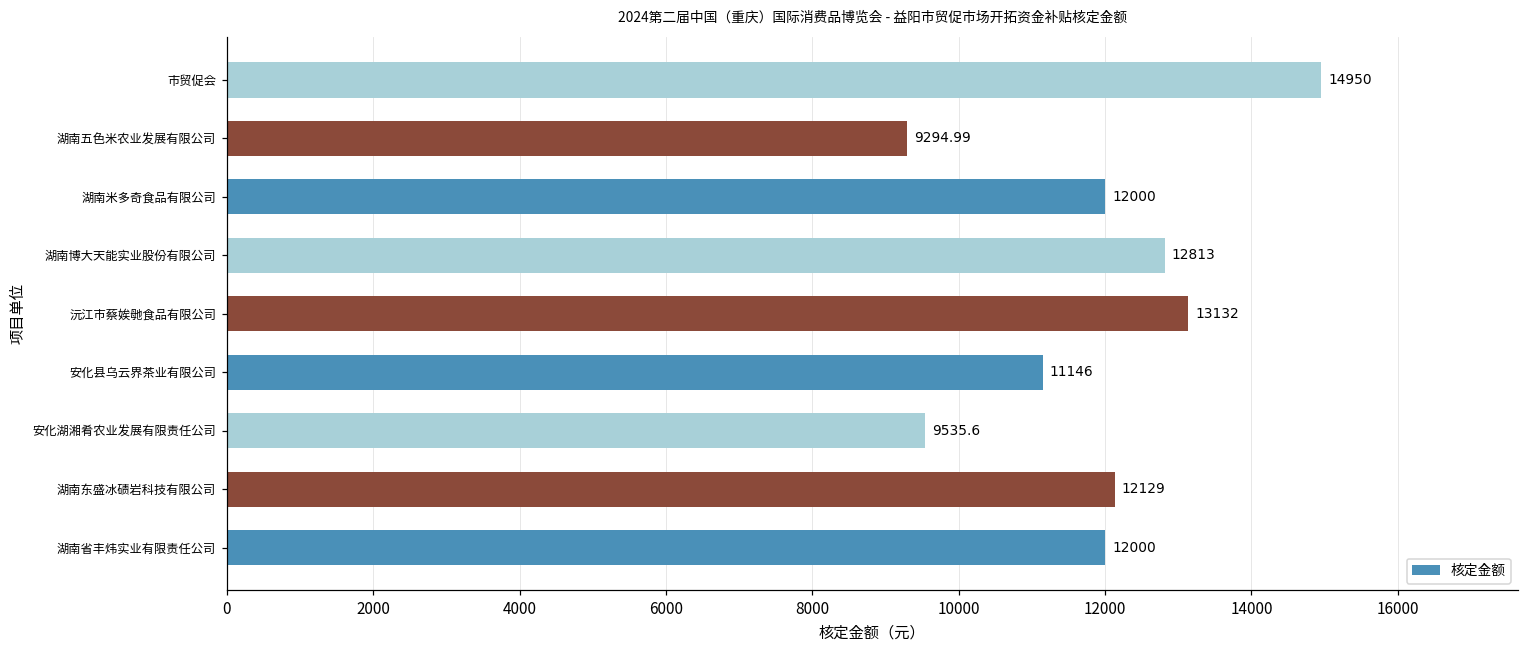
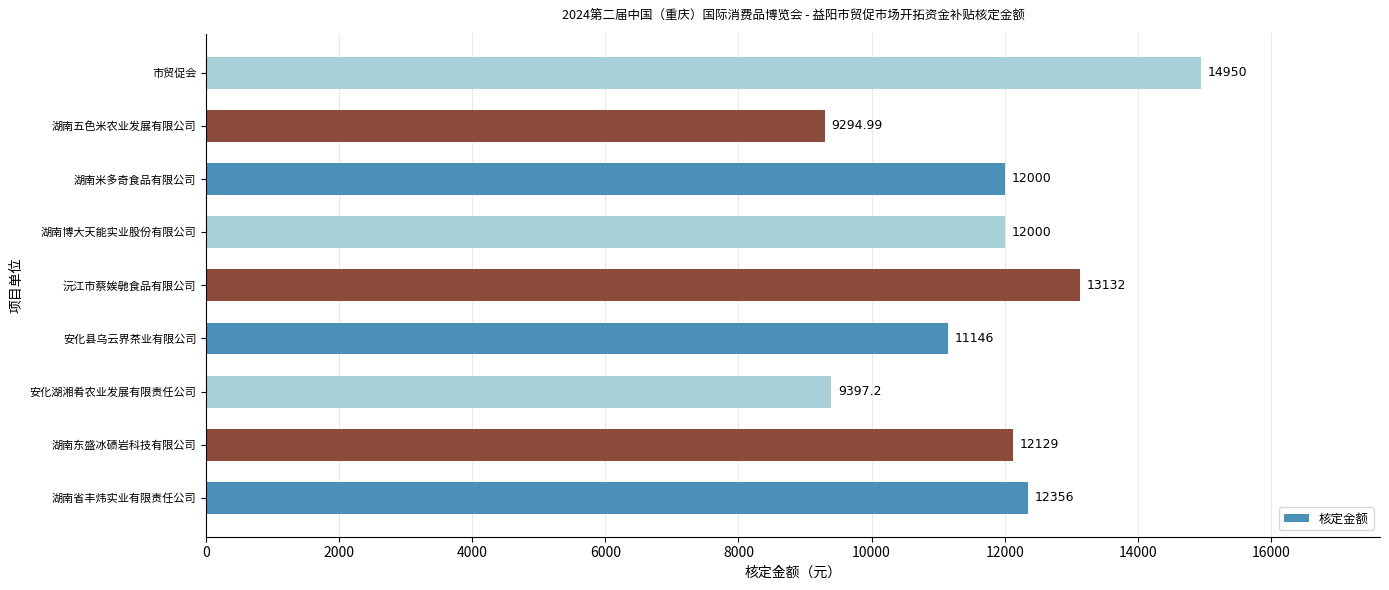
湖南博大天能实业股份有限公司: 12813 -> 12000
安化湖湘肴农业发展有限责任公司: 9535.6 -> 9397.2
湖南省丰炜实业有限责任公司: 12000 -> 12356
